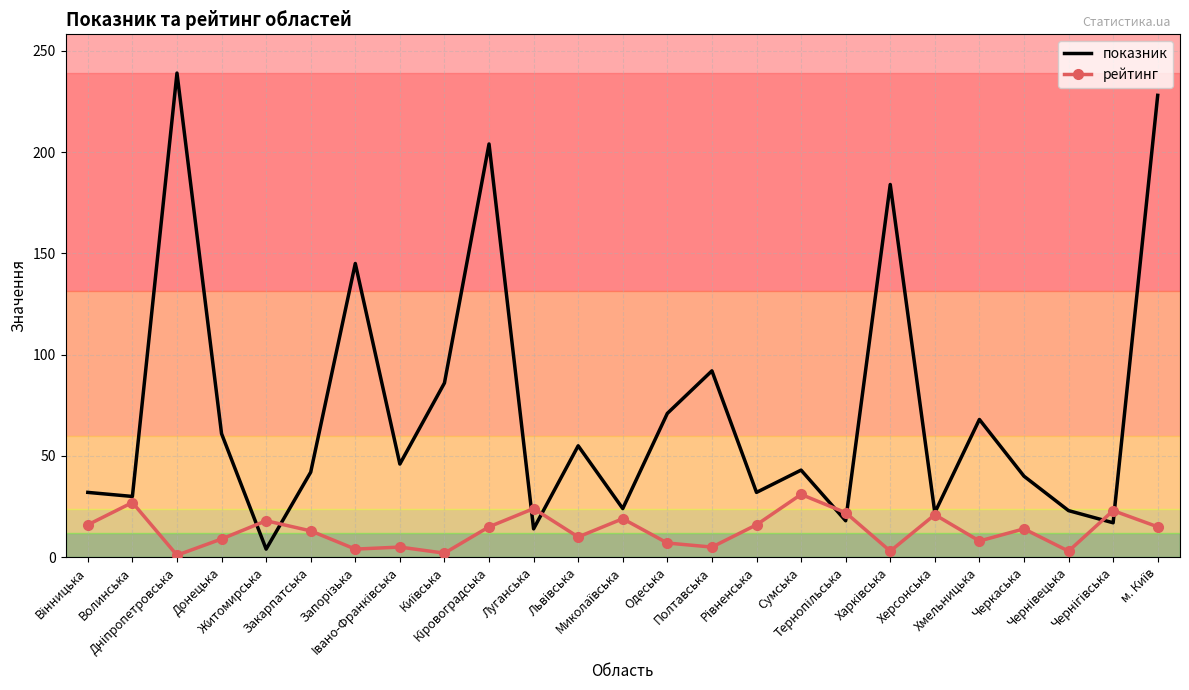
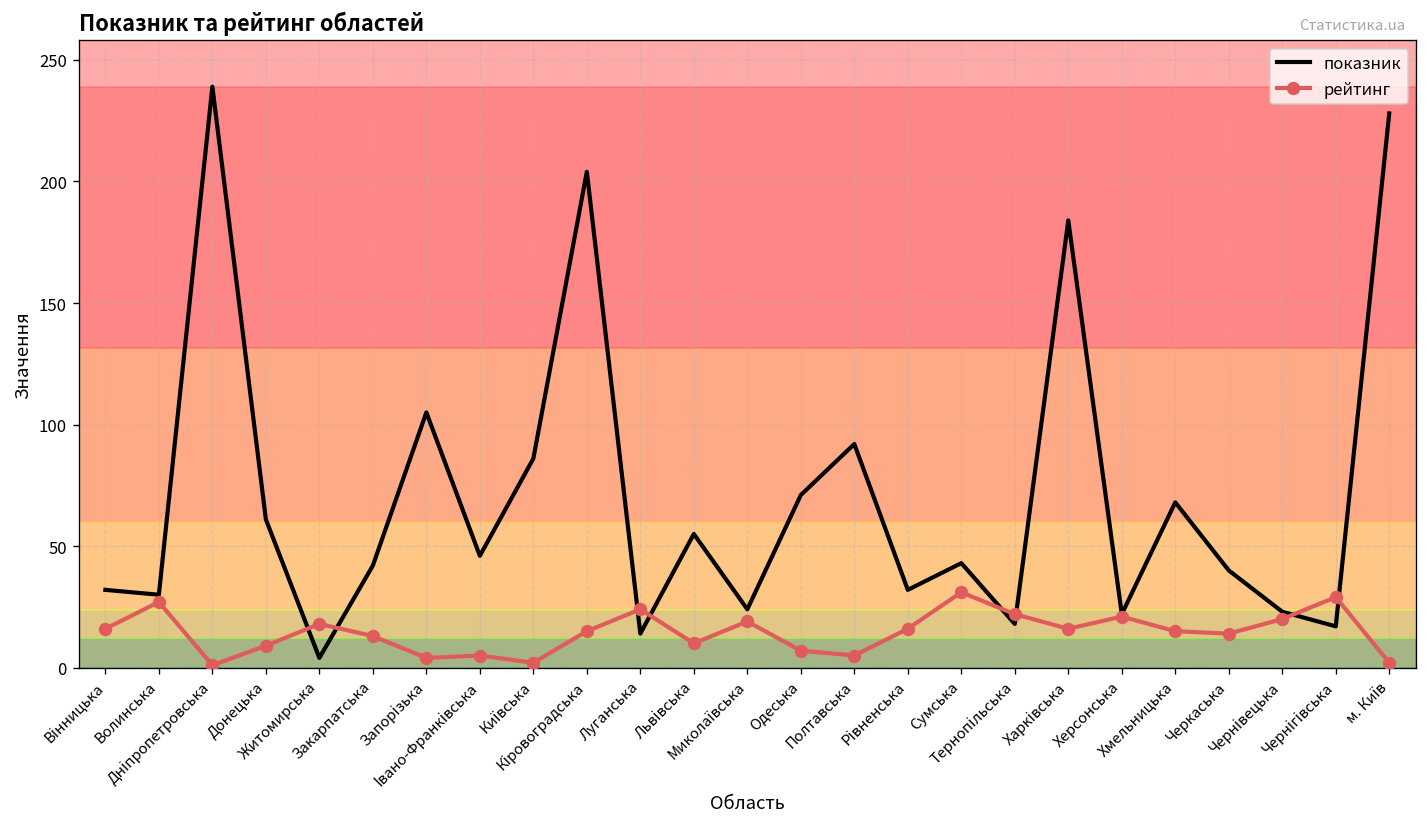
показник, Запорізька: 145 -> 105
рейтинг, Харківська: 3 -> 16
рейтинг, Хмельницька: 8 -> 15
рейтинг, Чернівецька: 3 -> 20
рейтинг, Чернігівська: 23 -> 29
рейтинг, м. Київ: 15 -> 2
